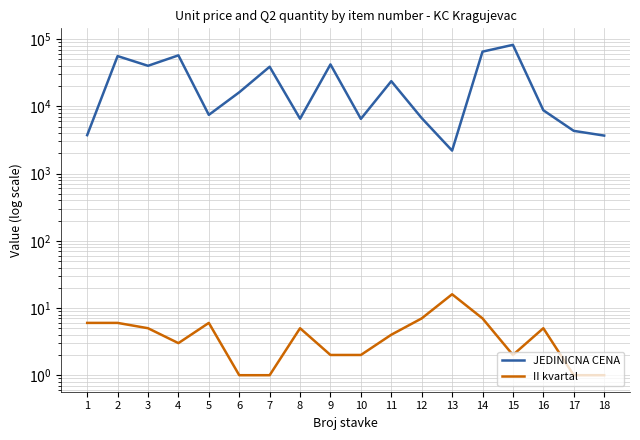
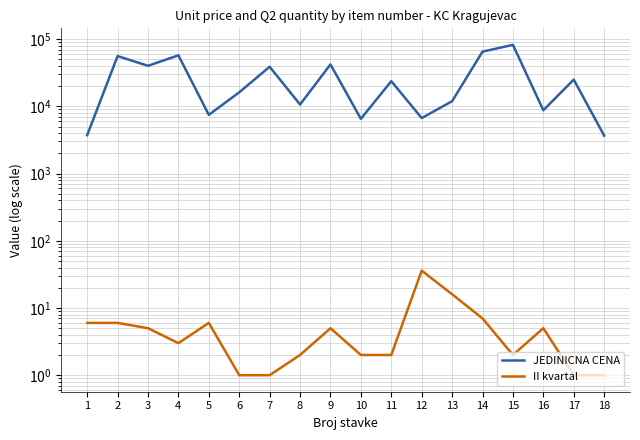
JEDINICNA CENA, 8: 7000 -> 11000
II kvartal, 8: 5 -> 2
II kvartal, 9: 2 -> 5
II kvartal, 11: 4 -> 2
II kvartal, 12: 7 -> 40
JEDINICNA CENA, 13: 2200 -> 12000
JEDINICNA CENA, 17: 4000 -> 25000
